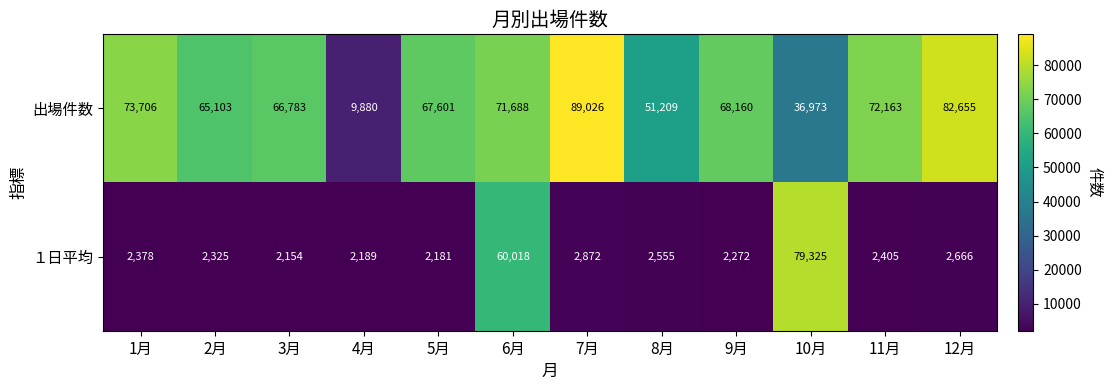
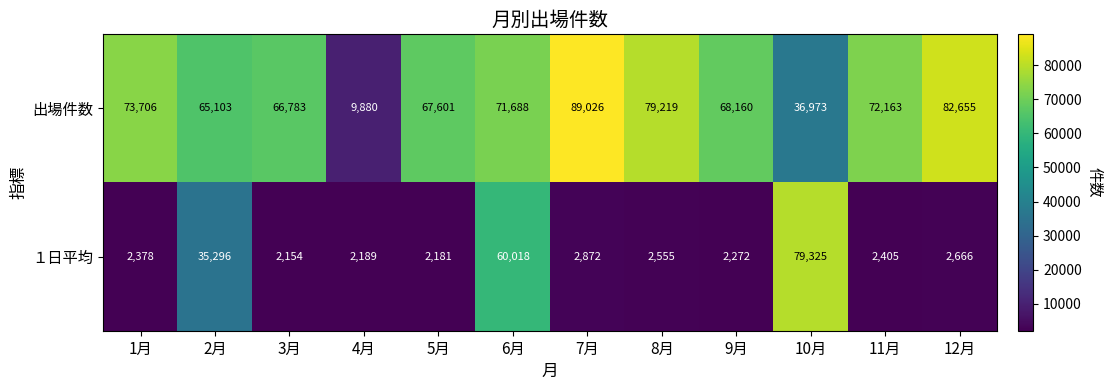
出場件数, 8月: 51,209 -> 79,219
１日平均, 2月: 2,325 -> 35,296
